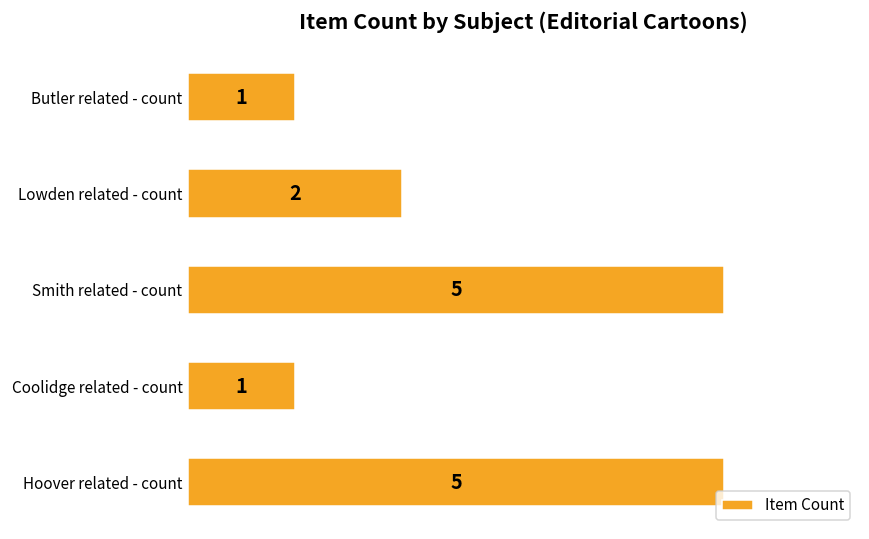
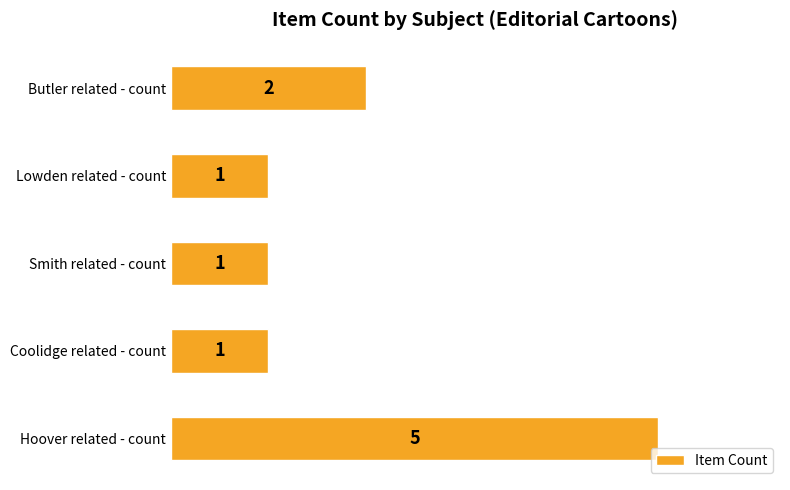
Butler related - count: 1 -> 2
Lowden related - count: 2 -> 1
Smith related - count: 5 -> 1
